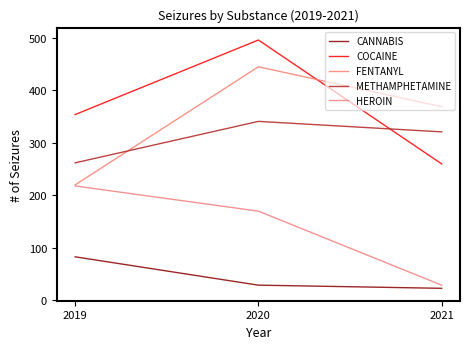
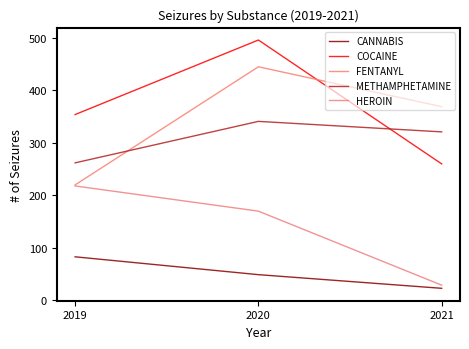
CANNABIS, 2020: 30 -> 50
